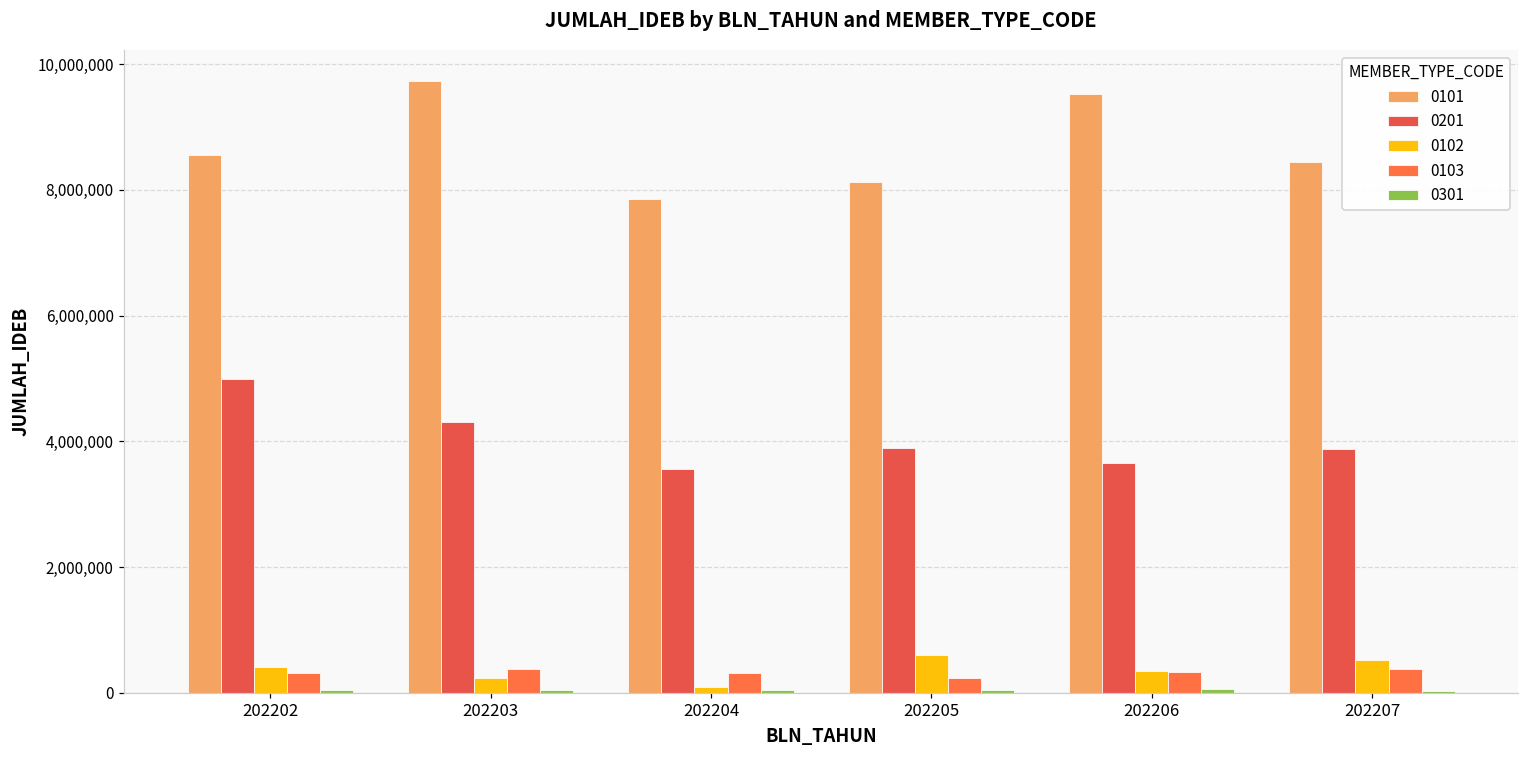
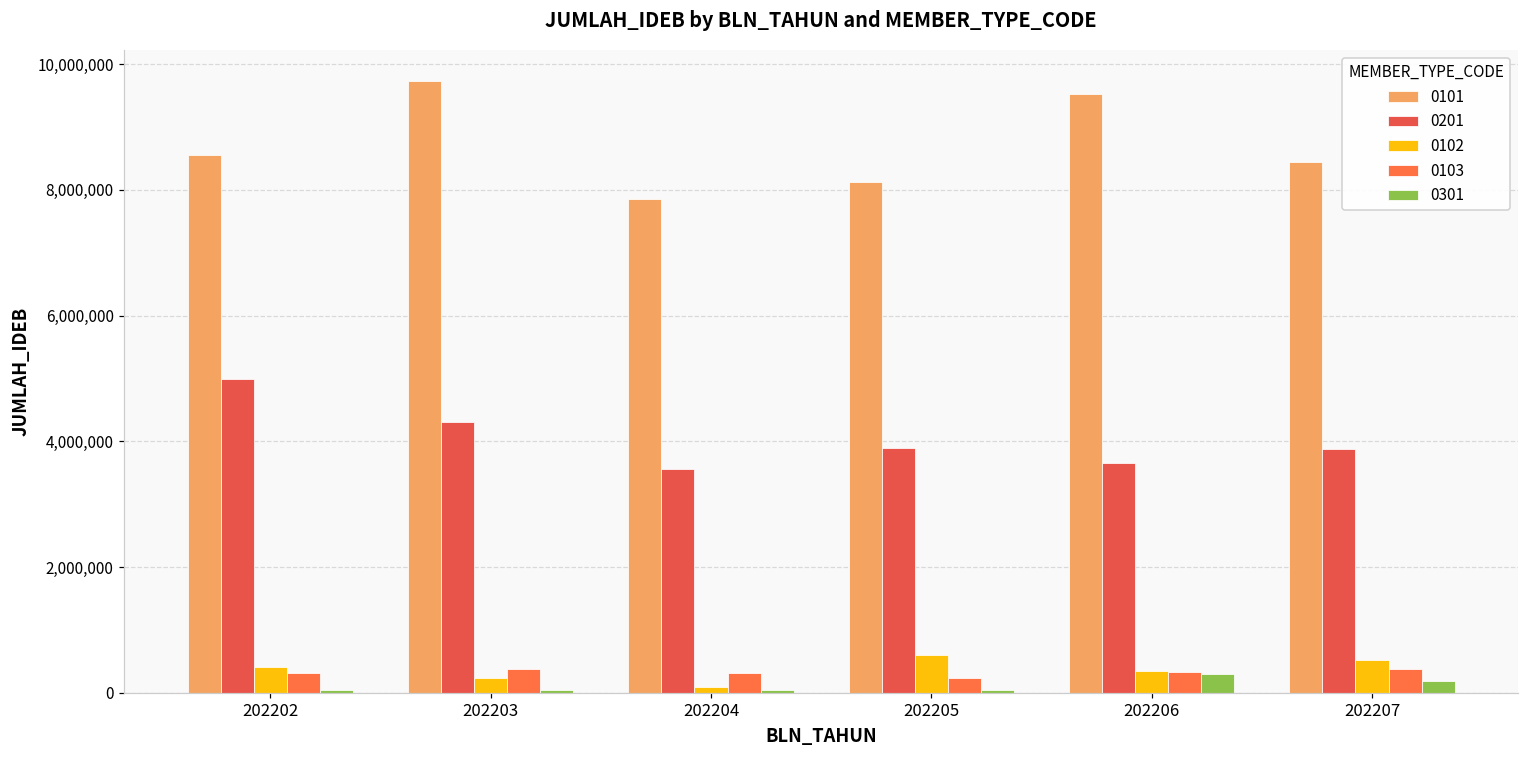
0301, 202206: 100,000 -> 300,000
0301, 202207: 0 -> 200,000
